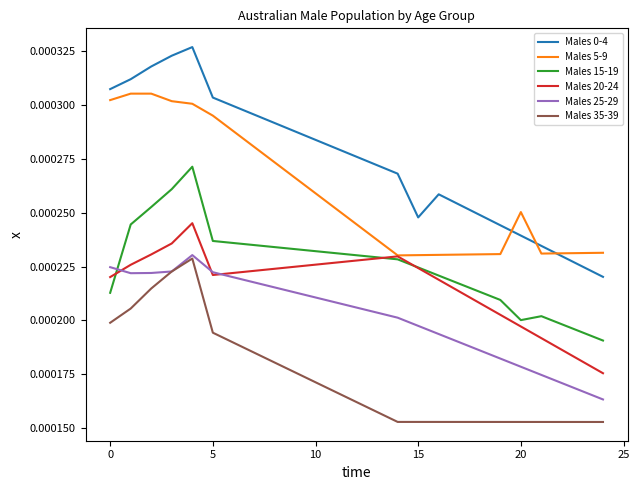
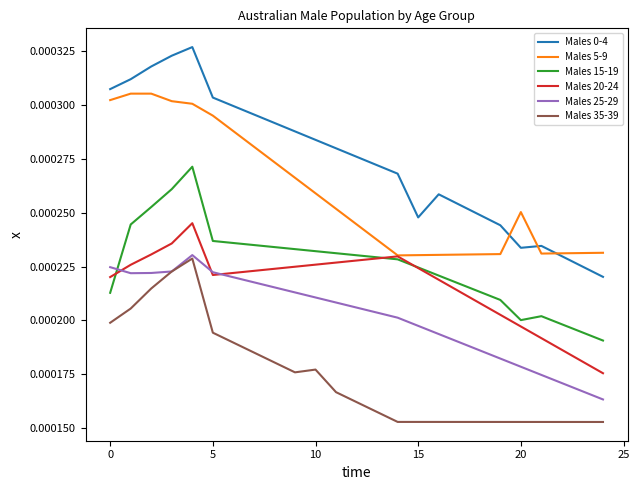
Males 35-39, 10: 0.000171 -> 0.000177
Males 0-4, 20: 0.000239 -> 0.000234
